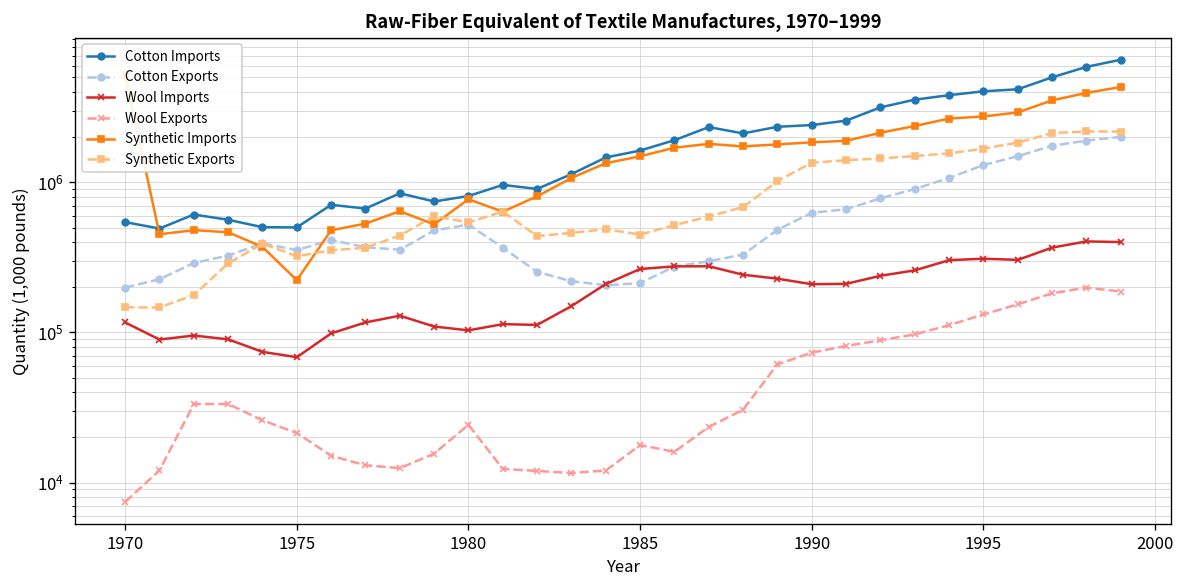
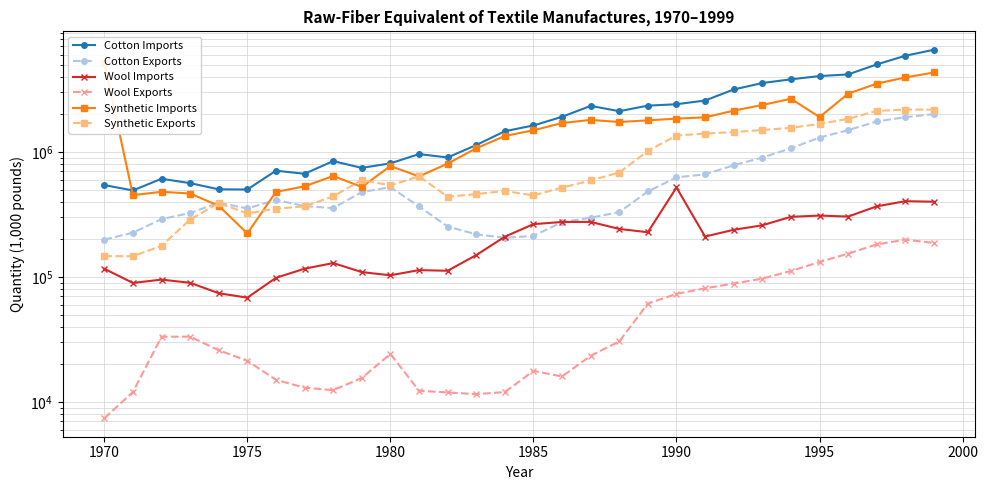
Wool Imports, 1990: 210000 -> 520000
Synthetic Imports, 1995: 2700000 -> 1900000
